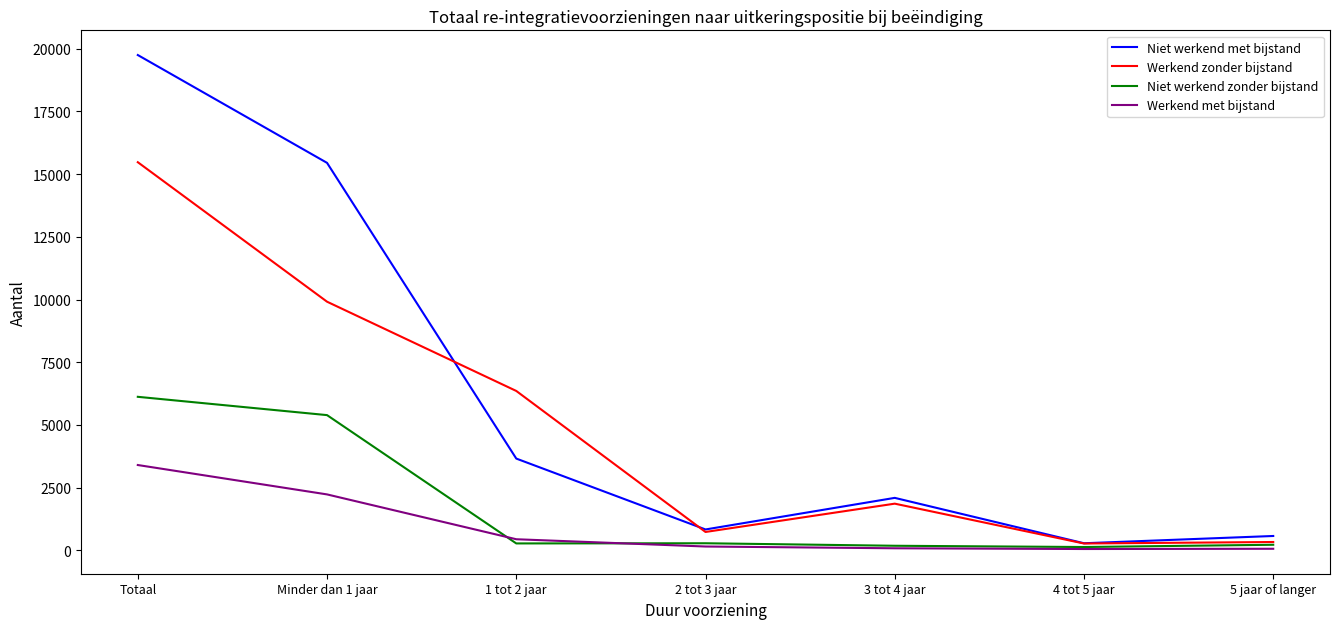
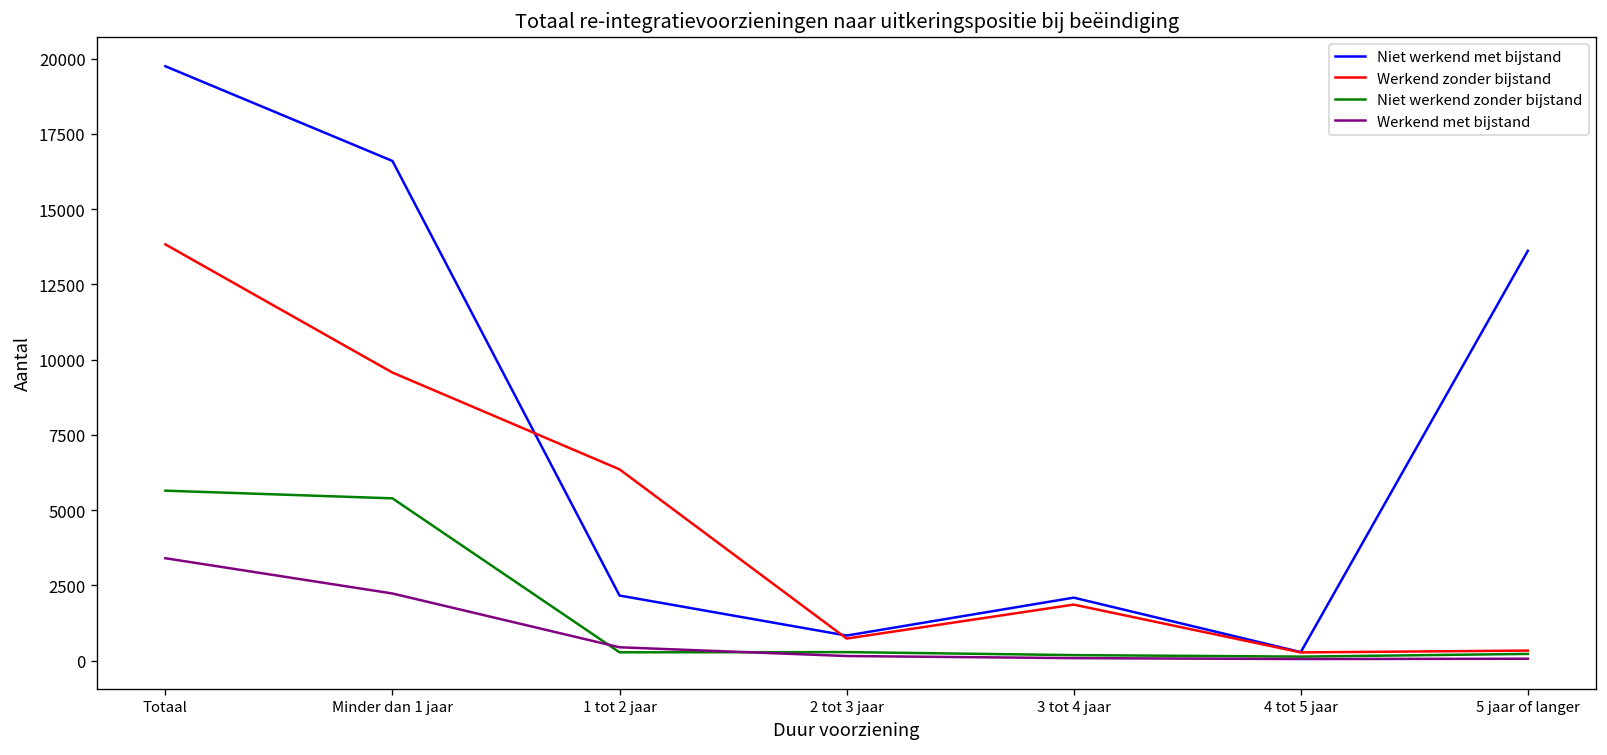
Werkend zonder bijstand, Totaal: 15500 -> 13800
Niet werkend zonder bijstand, Totaal: 6100 -> 5600
Niet werkend met bijstand, Minder dan 1 jaar: 15500 -> 16600
Werkend zonder bijstand, Minder dan 1 jaar: 9900 -> 9600
Niet werkend met bijstand, 1 tot 2 jaar: 3700 -> 2200
Niet werkend met bijstand, 5 jaar of langer: 600 -> 13600
